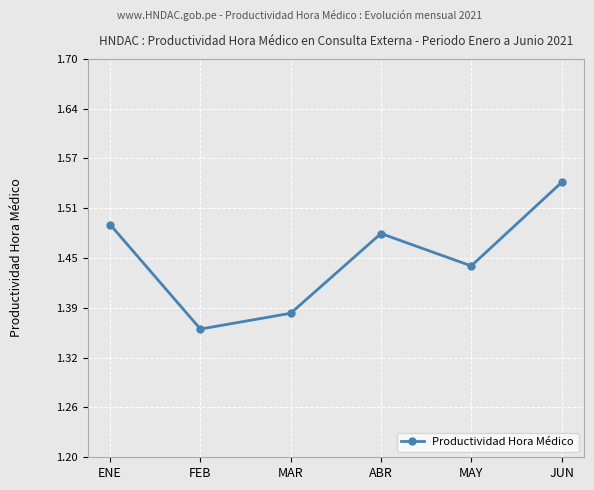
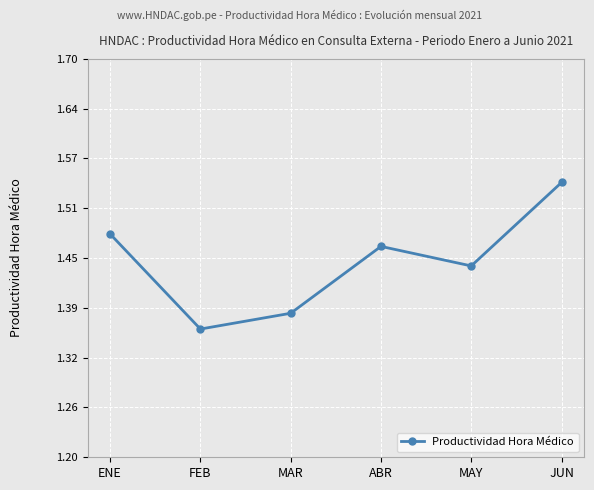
ENE: 1.49 -> 1.48
ABR: 1.48 -> 1.46
